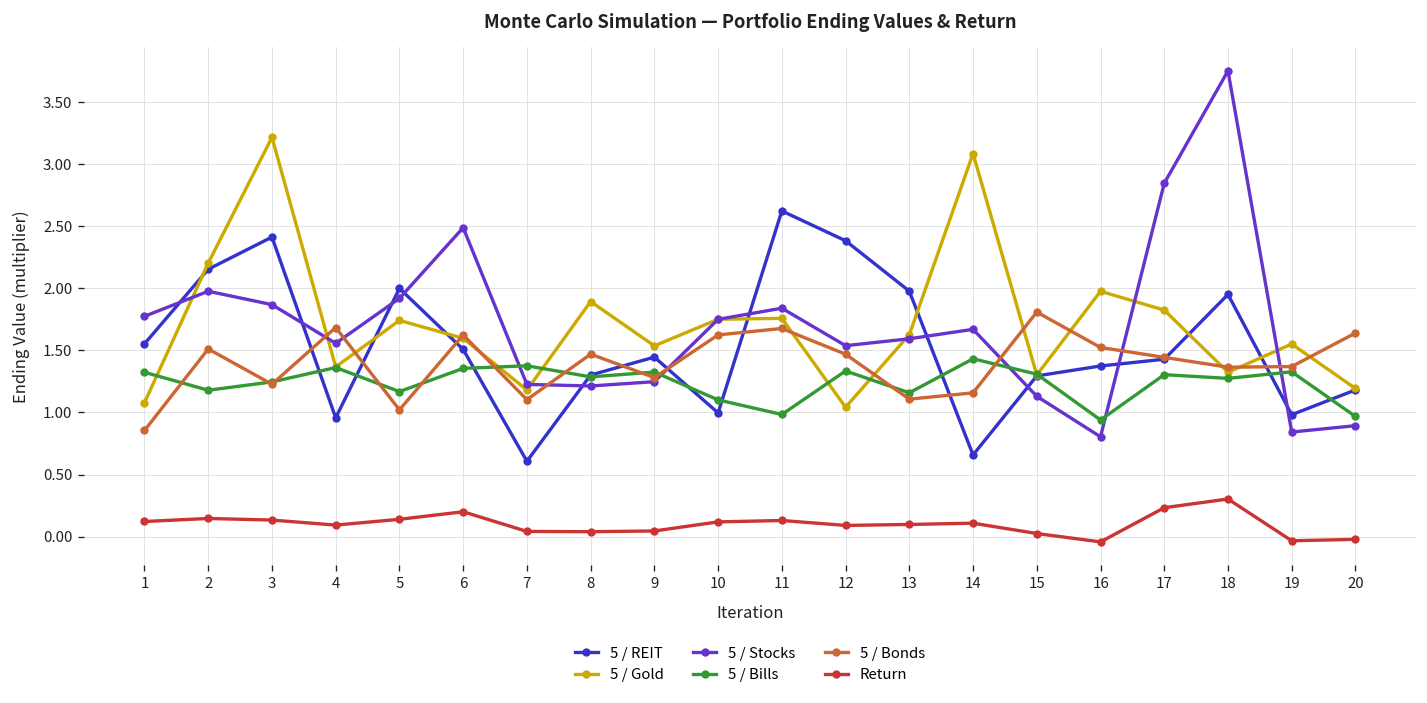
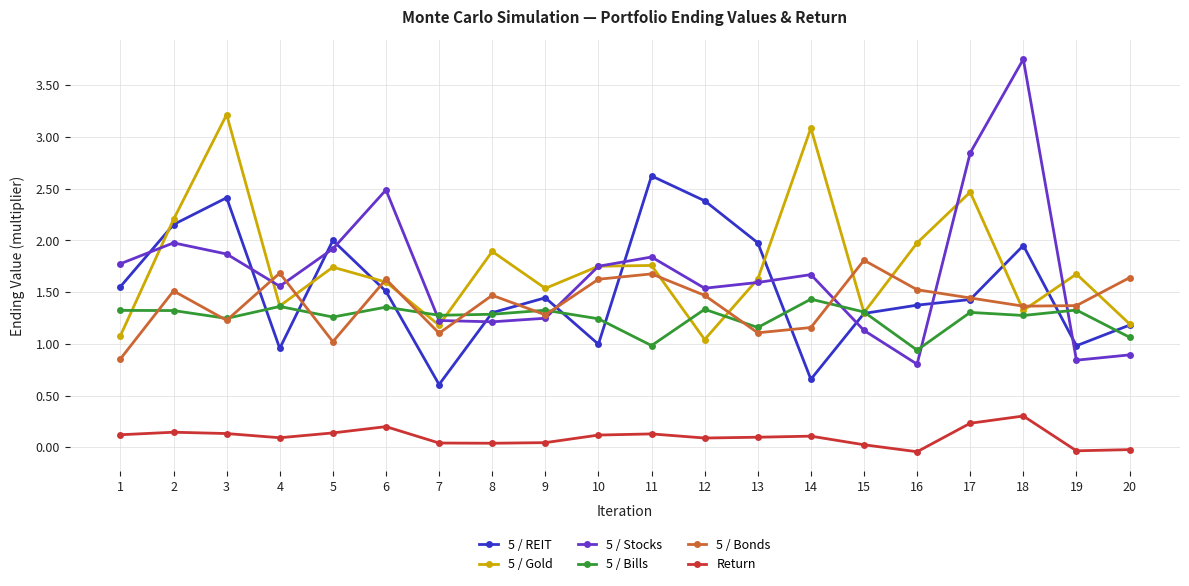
5 / Bills, 2: 1.18 -> 1.32
5 / Bills, 5: 1.17 -> 1.26
5 / Bills, 7: 1.38 -> 1.28
5 / Bills, 10: 1.10 -> 1.24
5 / Gold, 17: 1.82 -> 2.47
5 / Gold, 19: 1.55 -> 1.68
5 / Bills, 20: 0.97 -> 1.06
